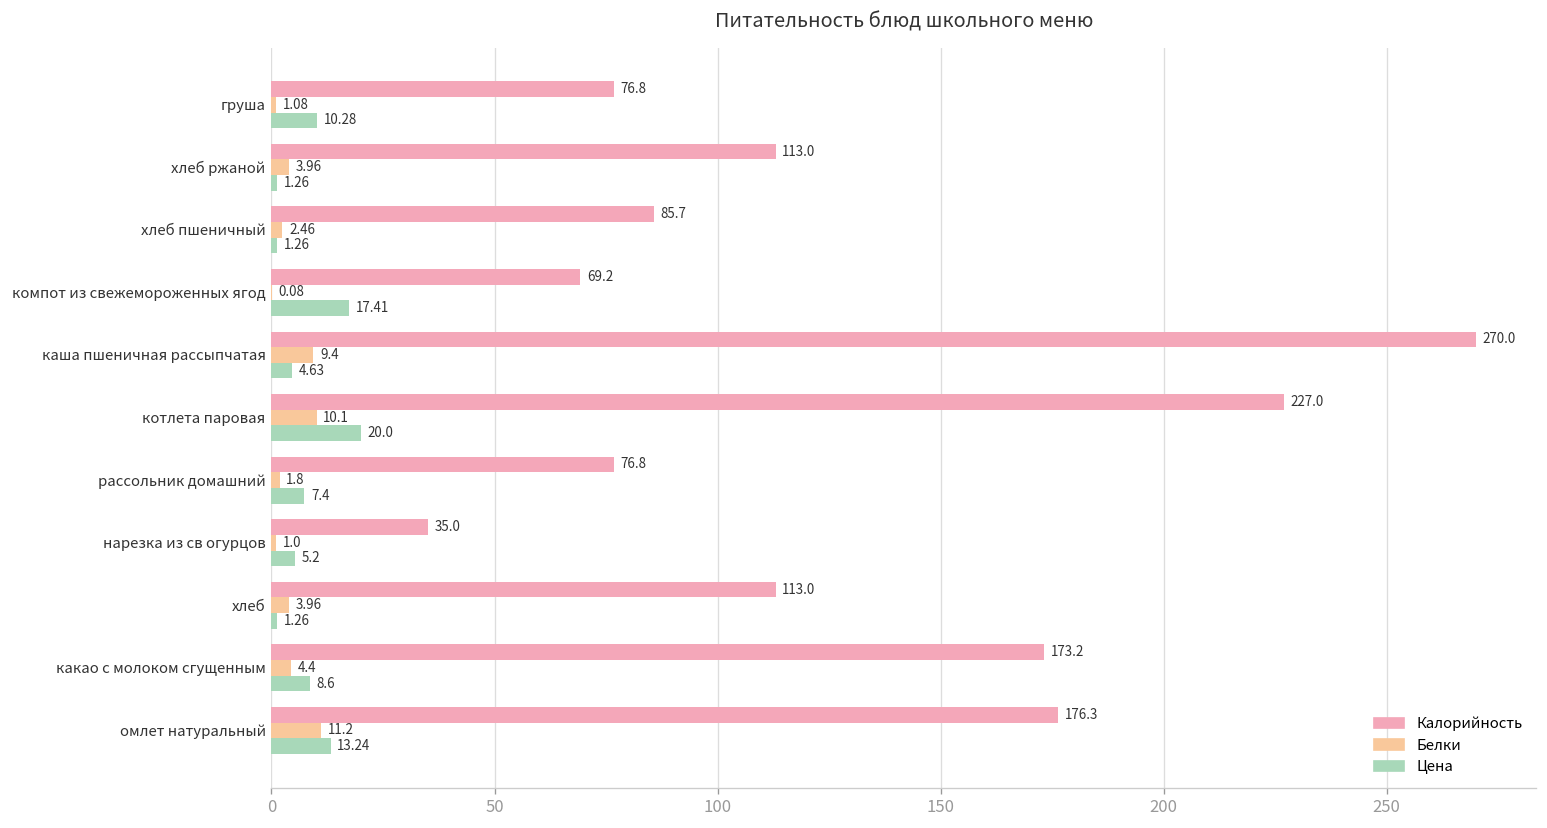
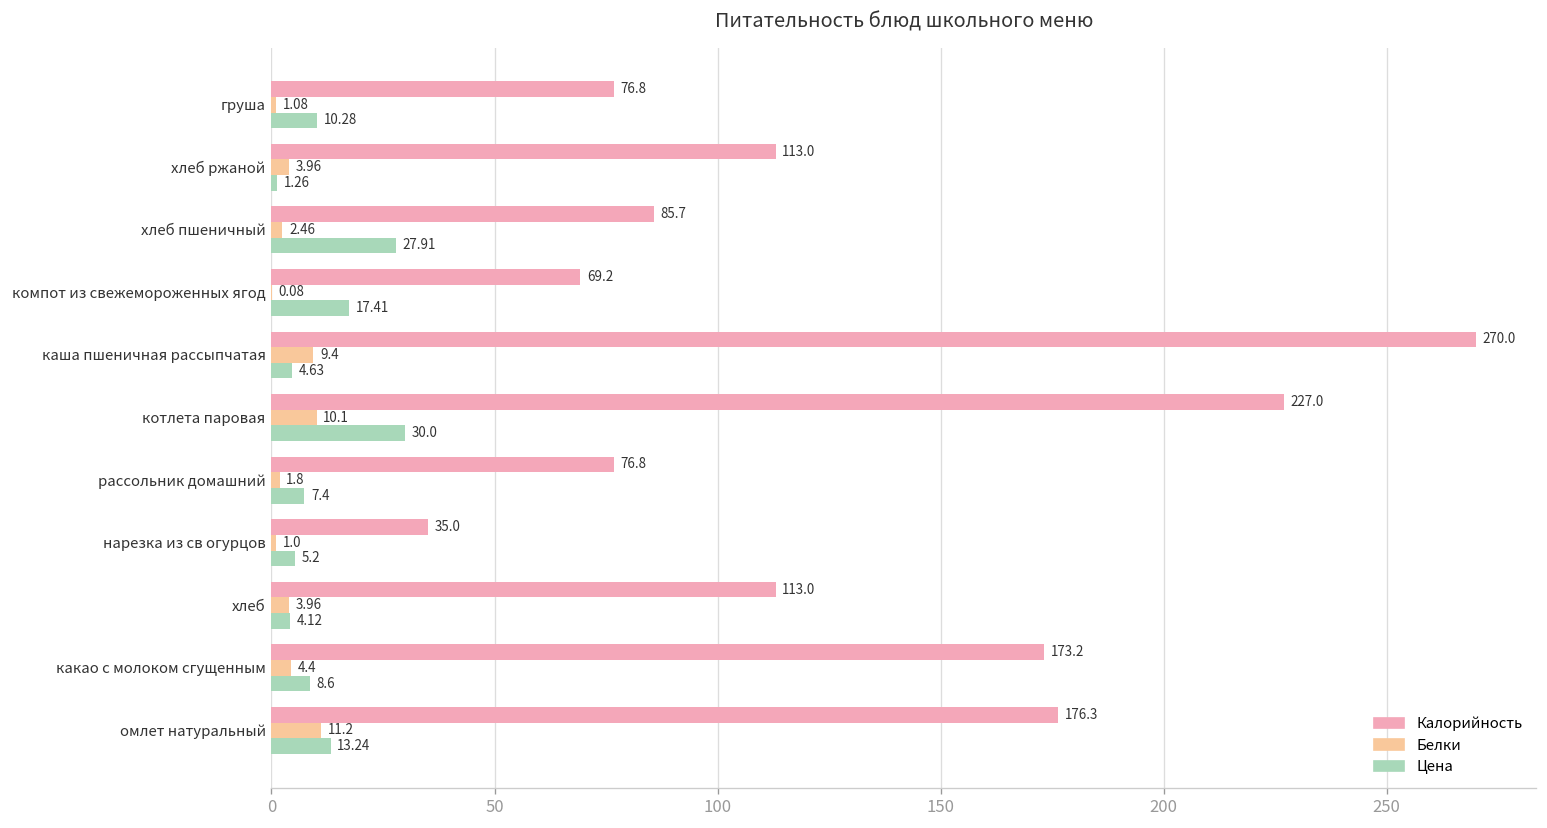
Цена, хлеб пшеничный: 1.26 -> 27.91
Цена, котлета паровая: 20.0 -> 30.0
Цена, хлеб: 1.26 -> 4.12
